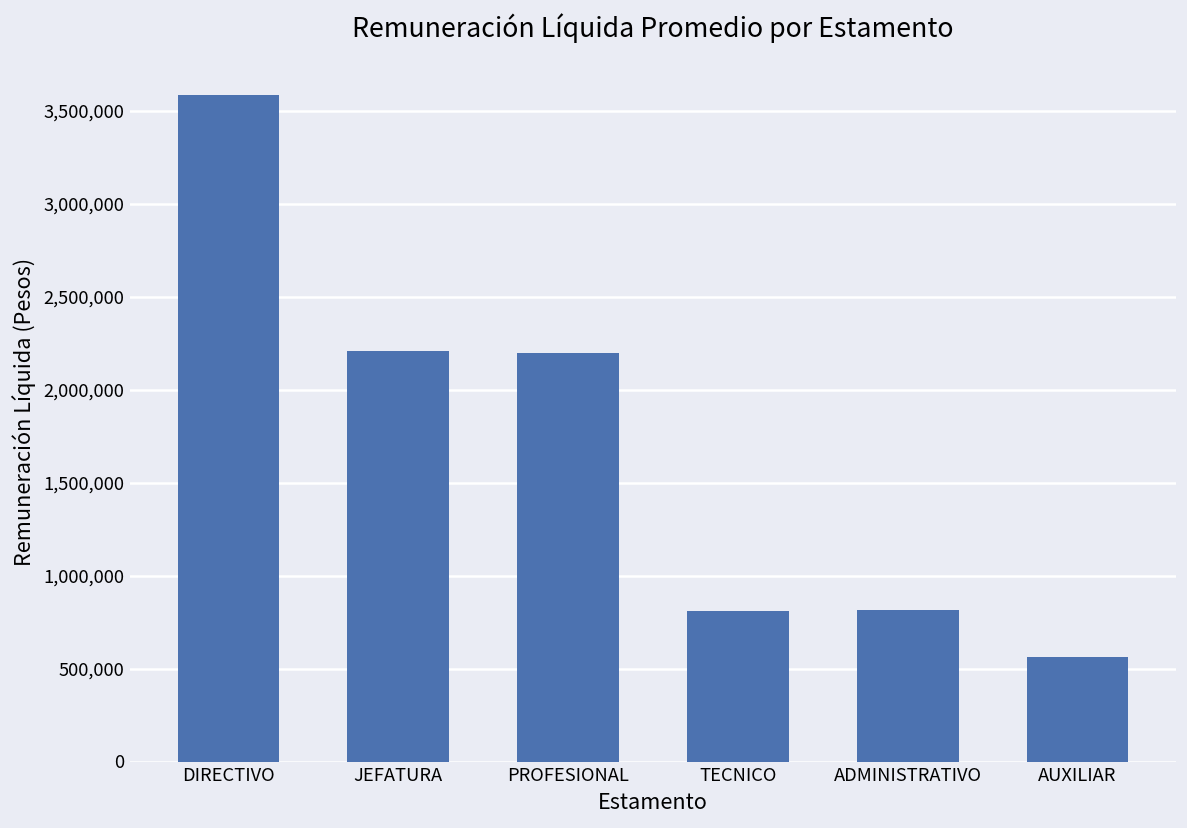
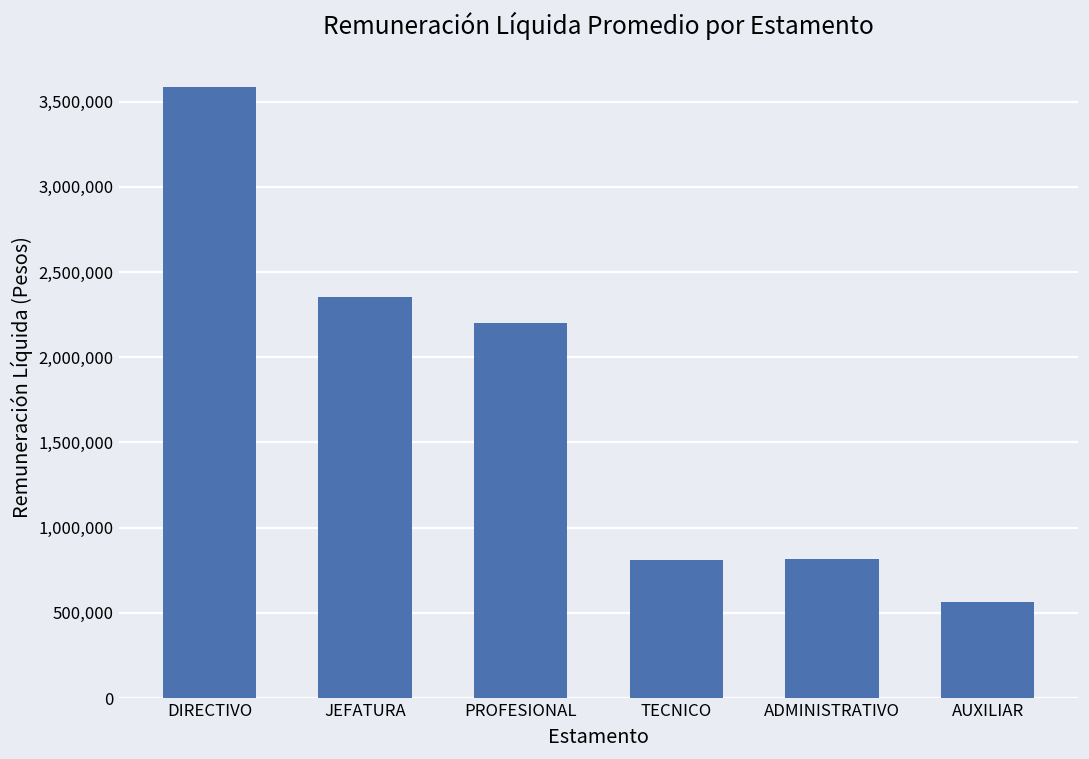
JEFATURA: 2,210,000 -> 2,350,000
